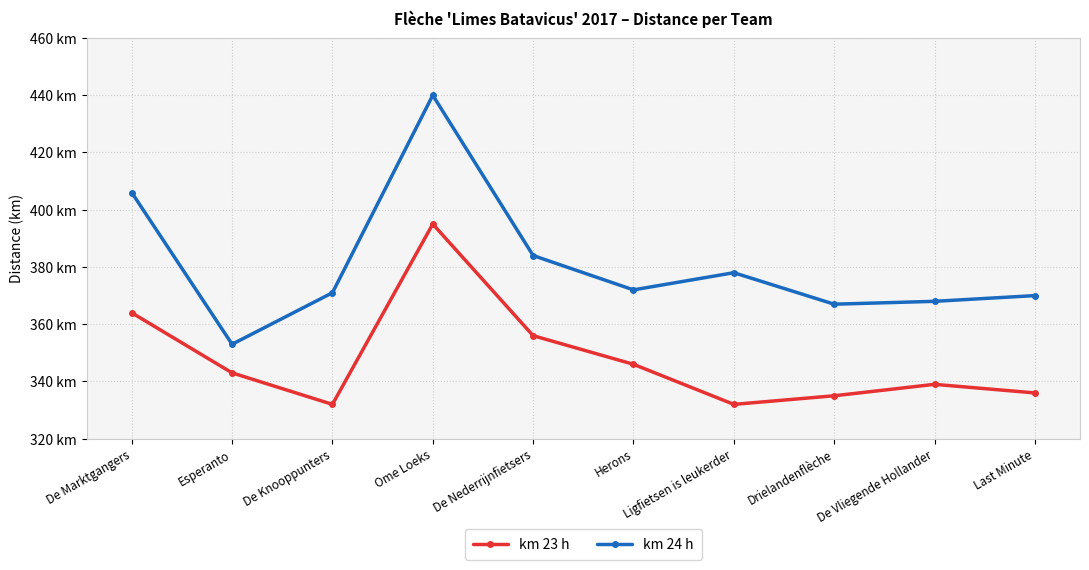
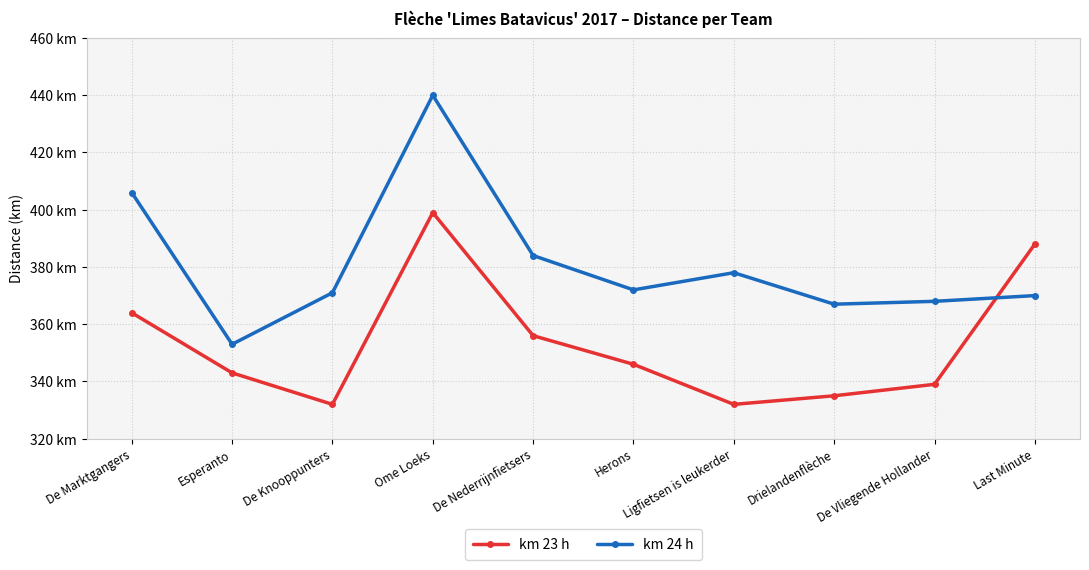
km 23 h, Ome Loeks: 395 km -> 399 km
km 23 h, Last Minute: 336 km -> 388 km
